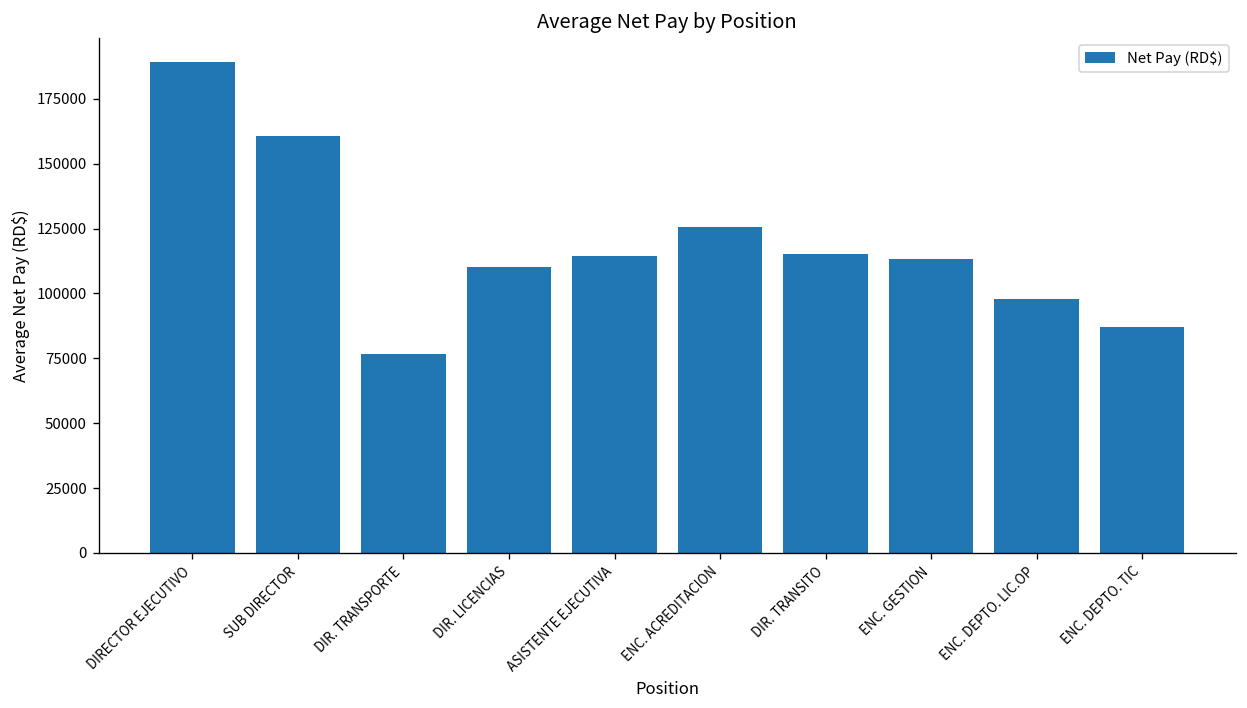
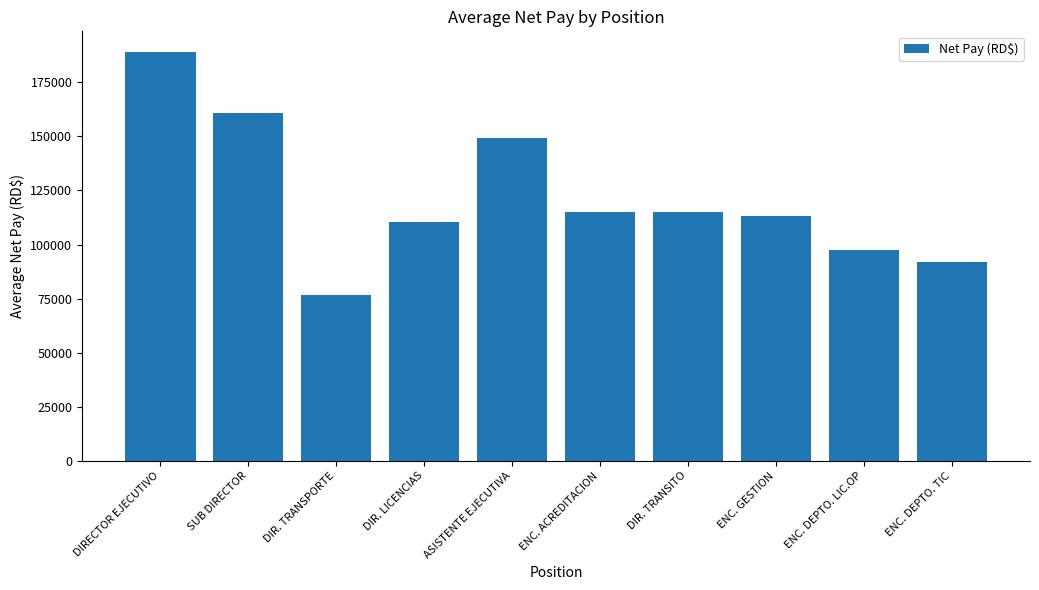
ASISTENTE EJECUTIVA: 114000 -> 149000
ENC. ACREDITACION: 126000 -> 115000
ENC. DEPTO. TIC: 87000 -> 92000
